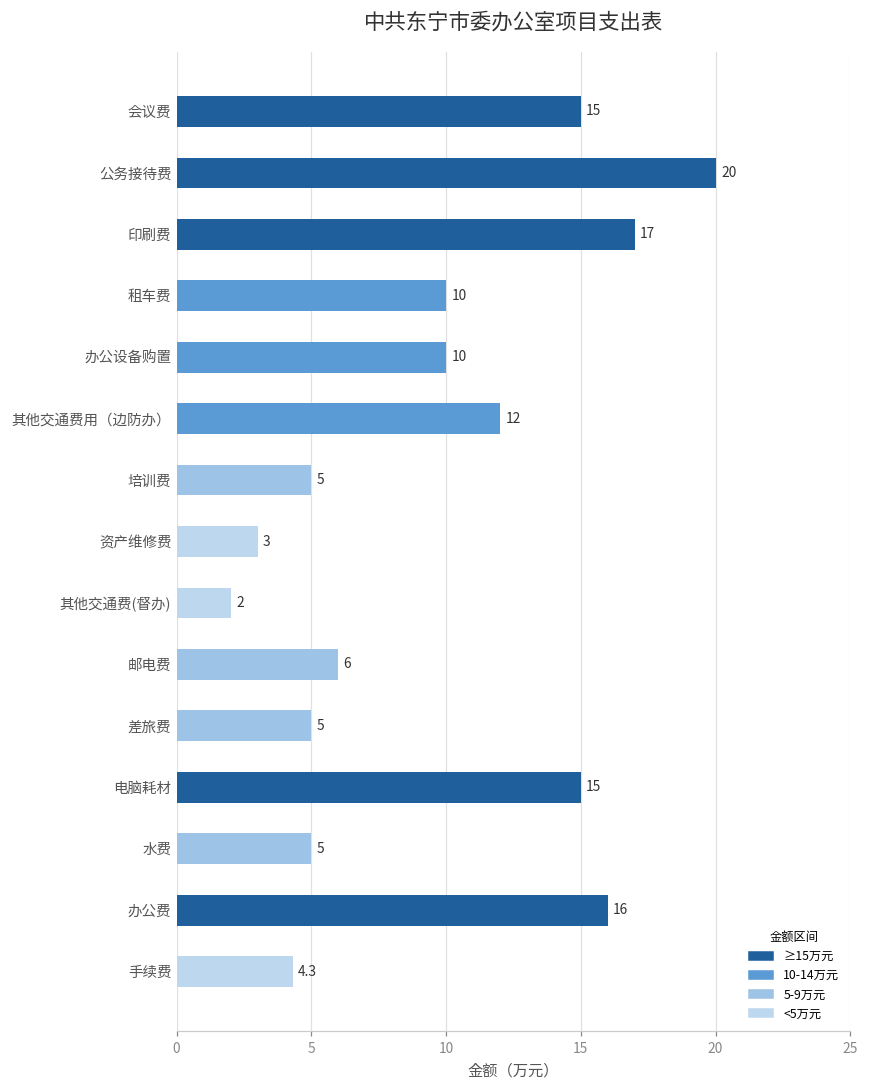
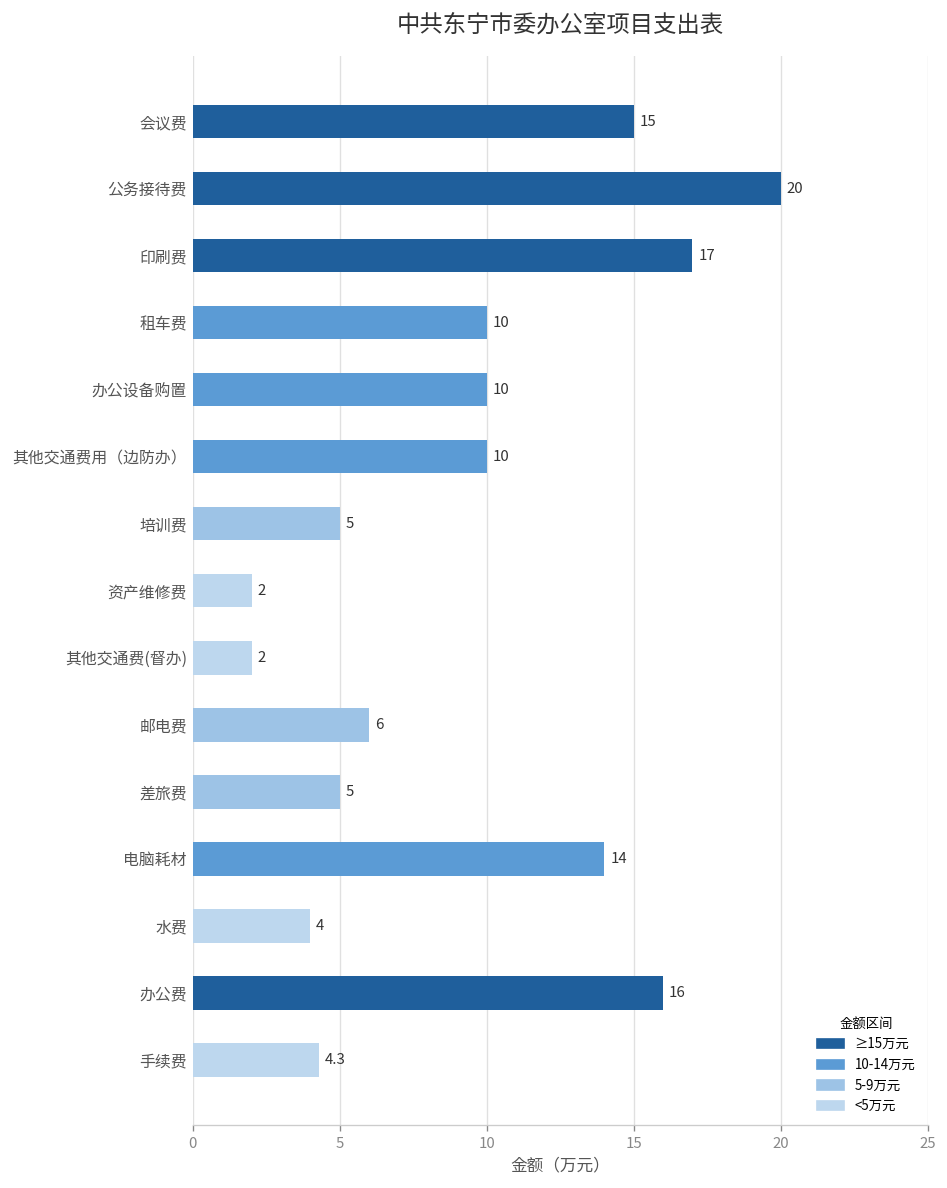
其他交通费用（边防办）: 12 -> 10
资产维修费: 3 -> 2
电脑耗材: 15 -> 14
水费: 5 -> 4
